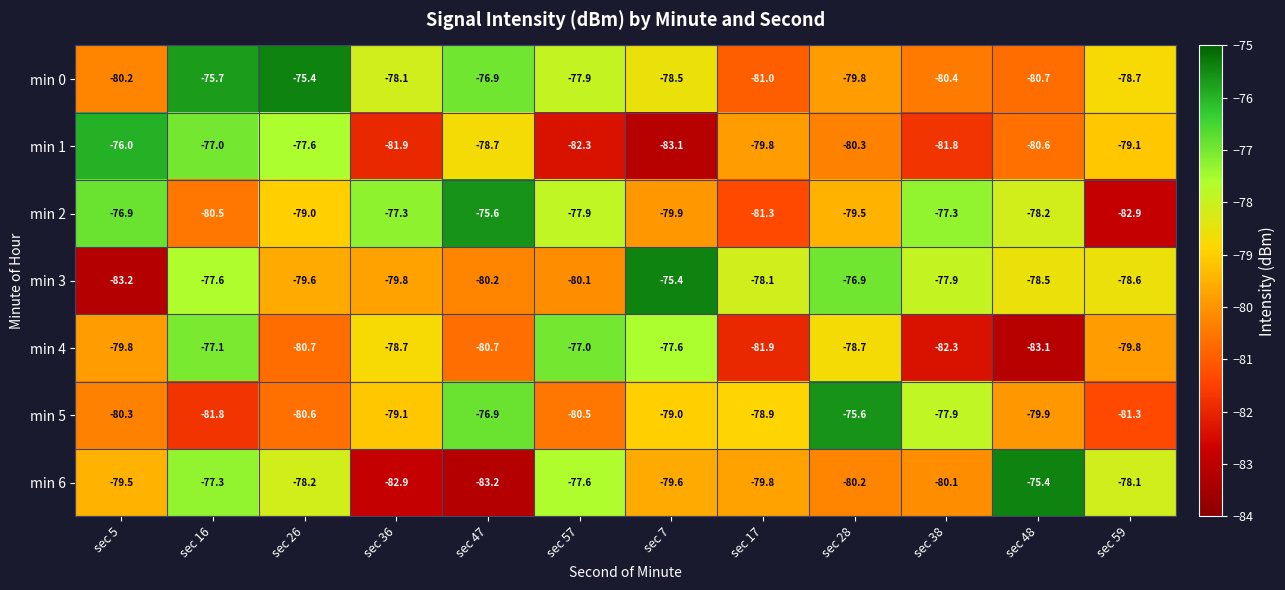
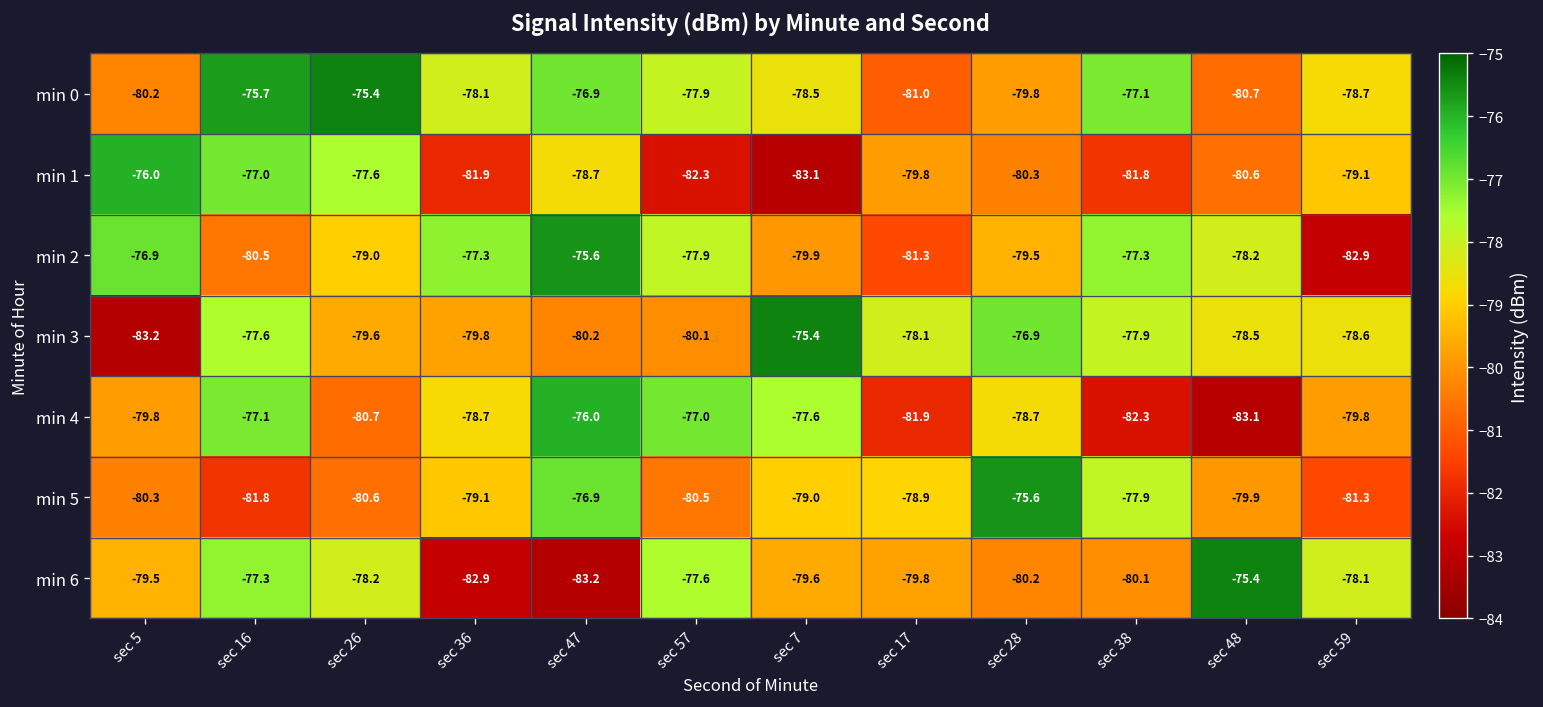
min 0, sec 38: -80.4 -> -77.1
min 4, sec 47: -80.7 -> -76.0
